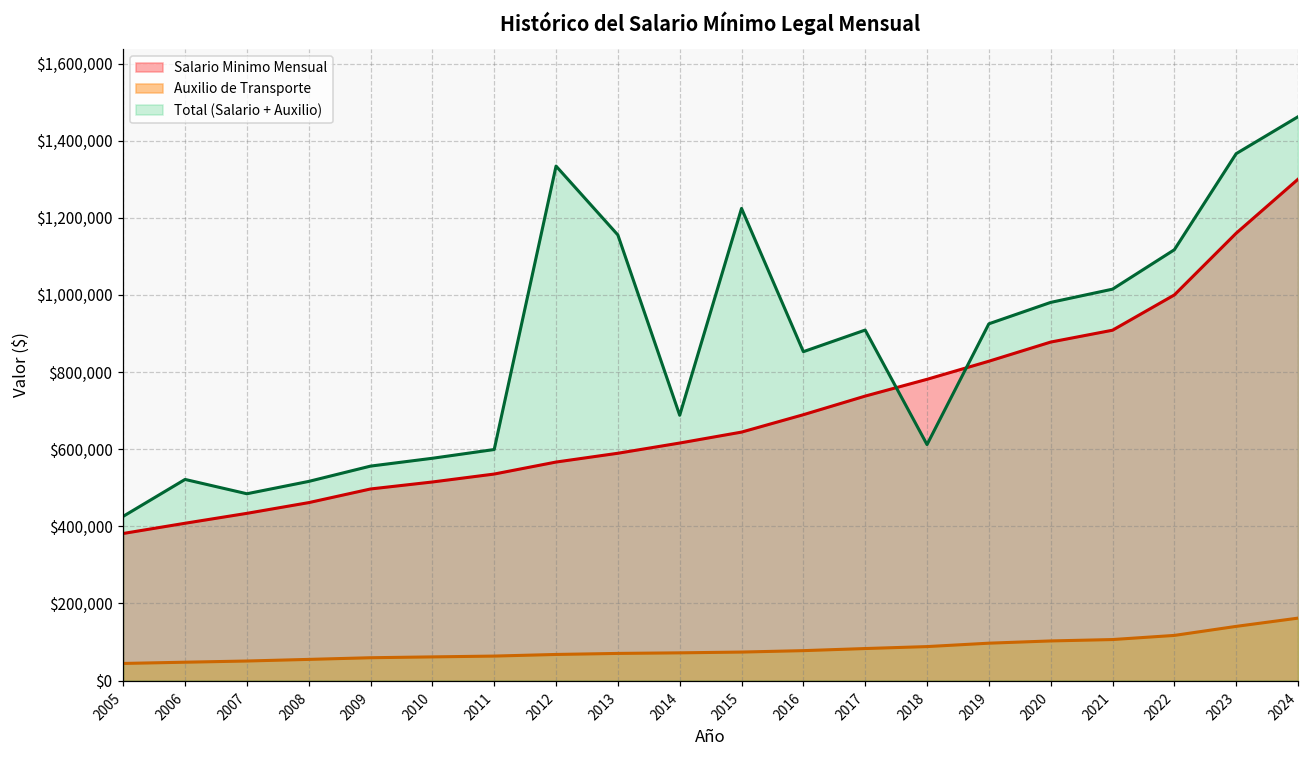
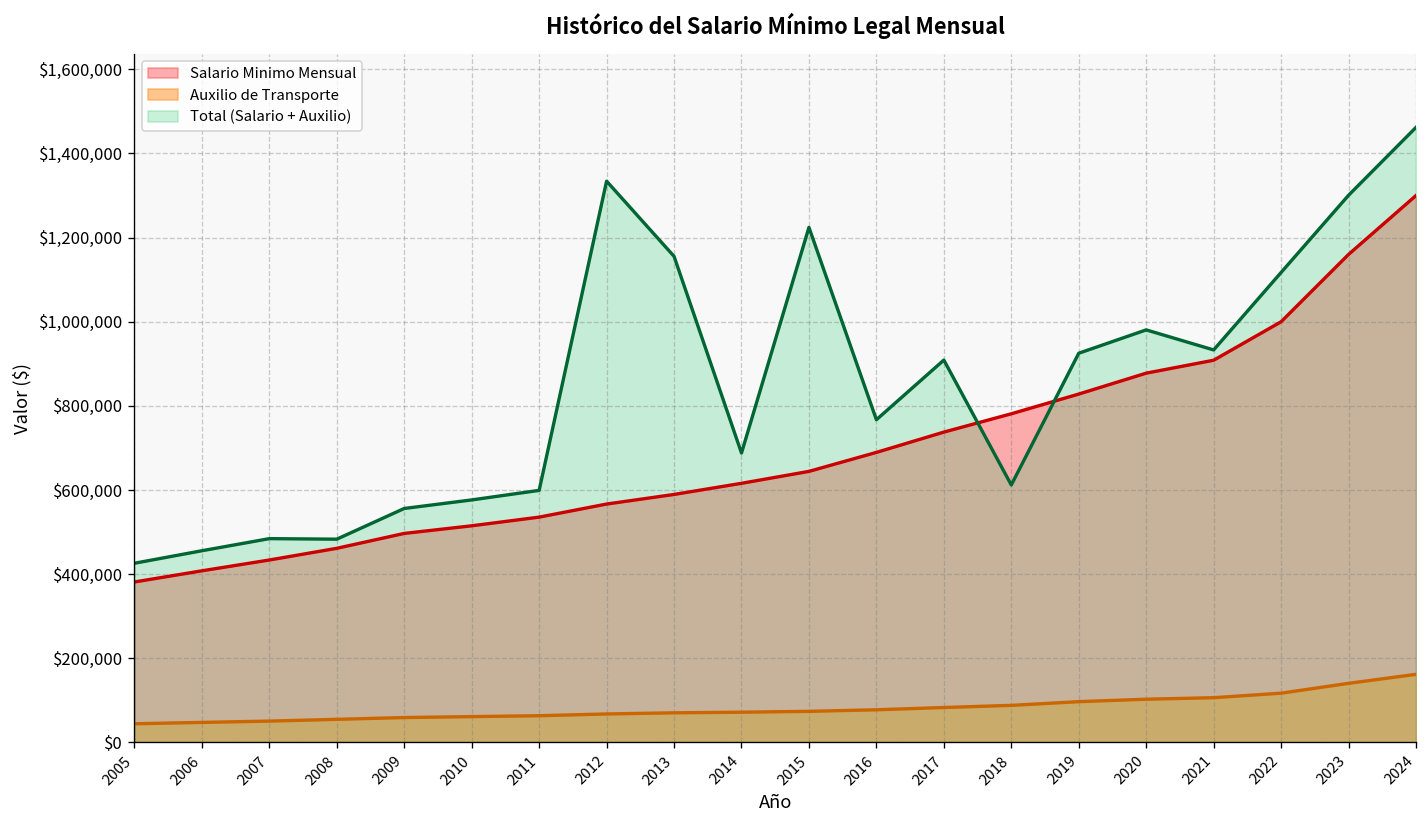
Total (Salario + Auxilio), 2006: $520,000 -> $460,000
Total (Salario + Auxilio), 2008: $520,000 -> $480,000
Total (Salario + Auxilio), 2016: $850,000 -> $770,000
Total (Salario + Auxilio), 2021: $1,010,000 -> $930,000
Total (Salario + Auxilio), 2023: $1,370,000 -> $1,300,000
